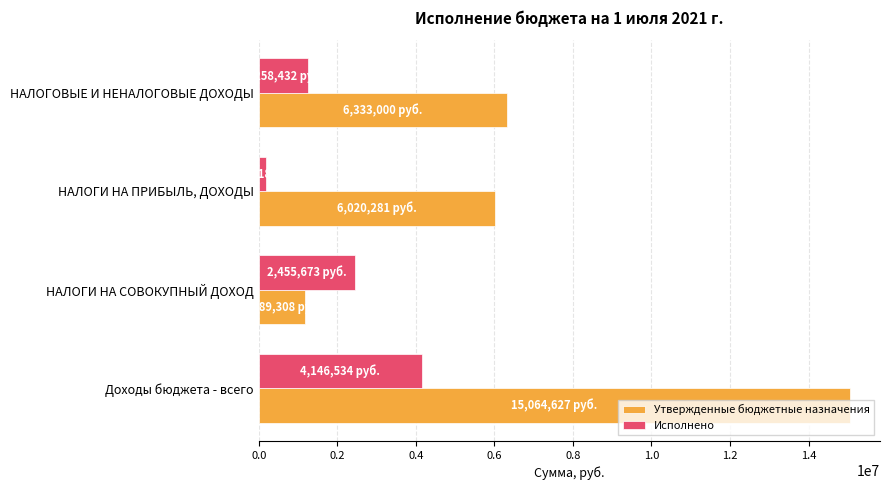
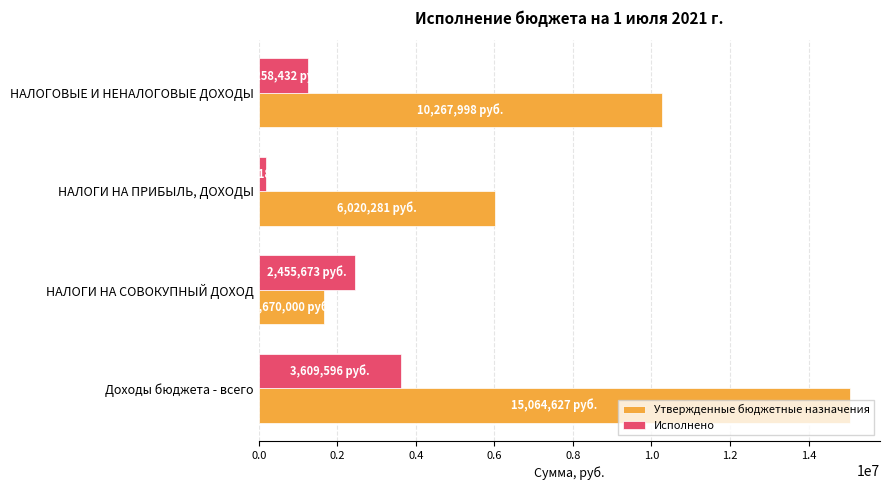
Утвержденные бюджетные назначения, НАЛОГОВЫЕ И НЕНАЛОГОВЫЕ ДОХОДЫ: 6,333,000 -> 10,267,998
Утвержденные бюджетные назначения, НАЛОГИ НА СОВОКУПНЫЙ ДОХОД: 1,189,308 -> 1,670,000
Исполнено, Доходы бюджета - всего: 4,146,534 -> 3,609,596
